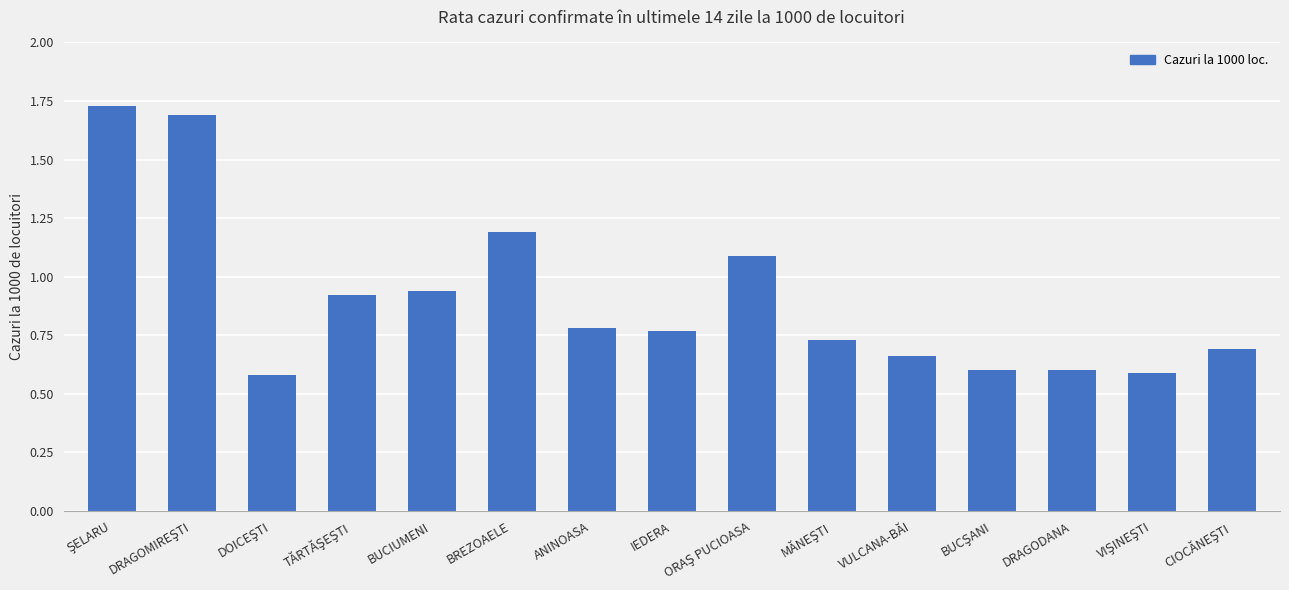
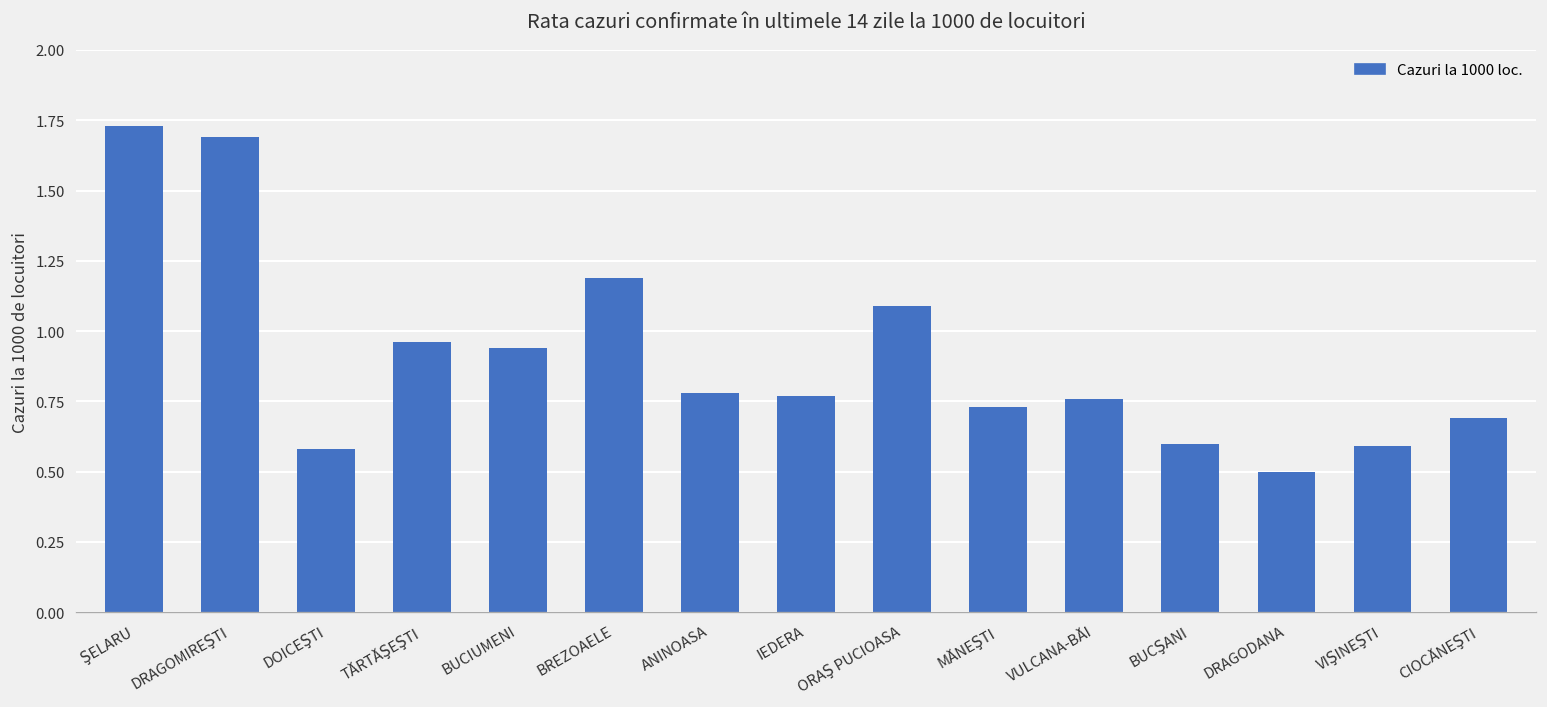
TĂRTĂŞEŞTI: 0.92 -> 0.96
VULCANA-BĂI: 0.66 -> 0.76
DRAGODANA: 0.6 -> 0.5
